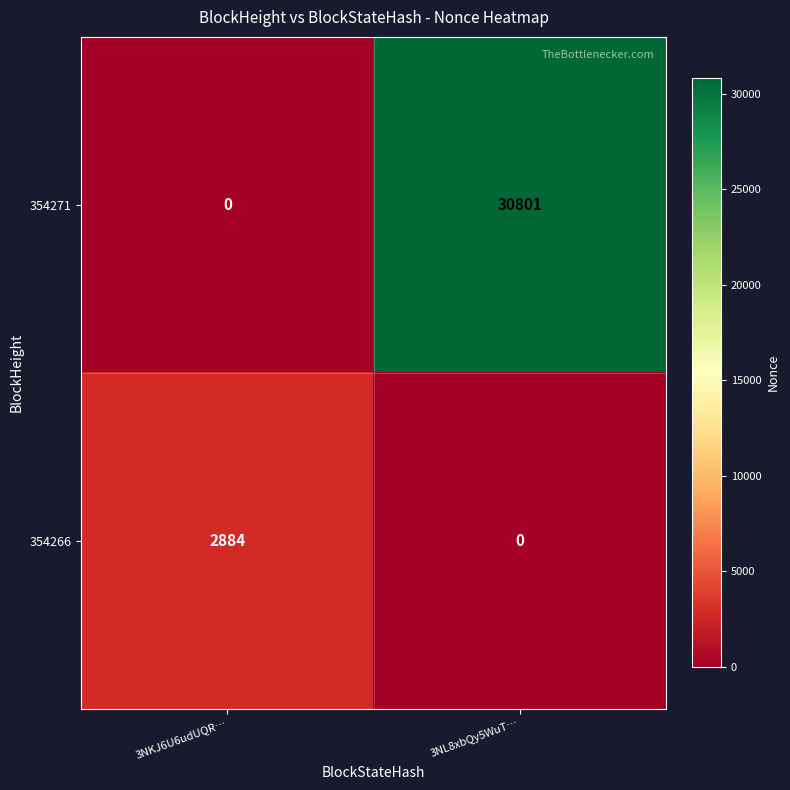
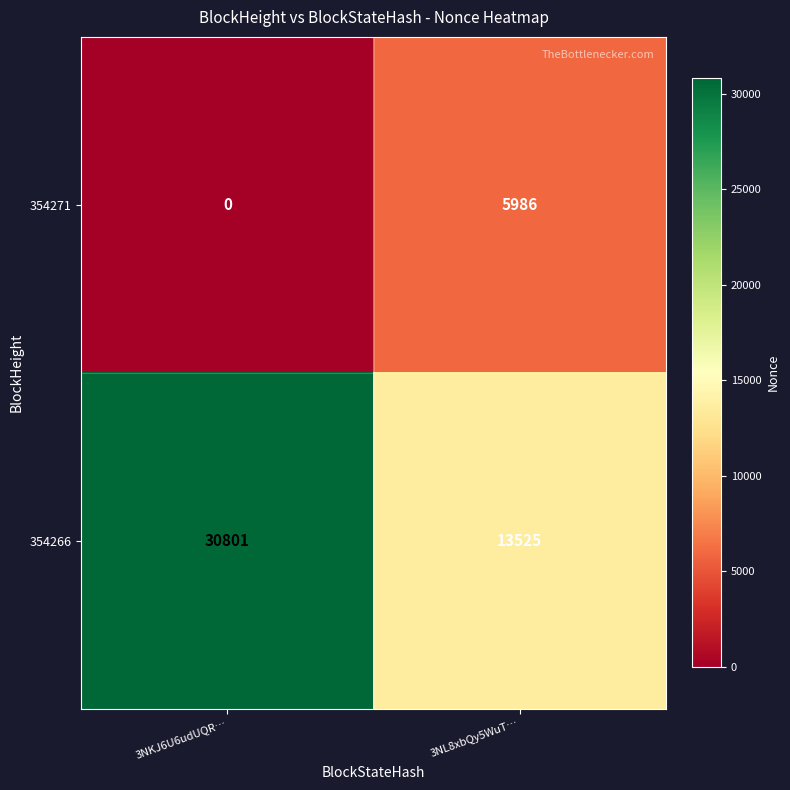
354271, 3NL8xbQy5WuT…: 30801 -> 5986
354266, 3NKJ6U6udUQR…: 2884 -> 30801
354266, 3NL8xbQy5WuT…: 0 -> 13525
